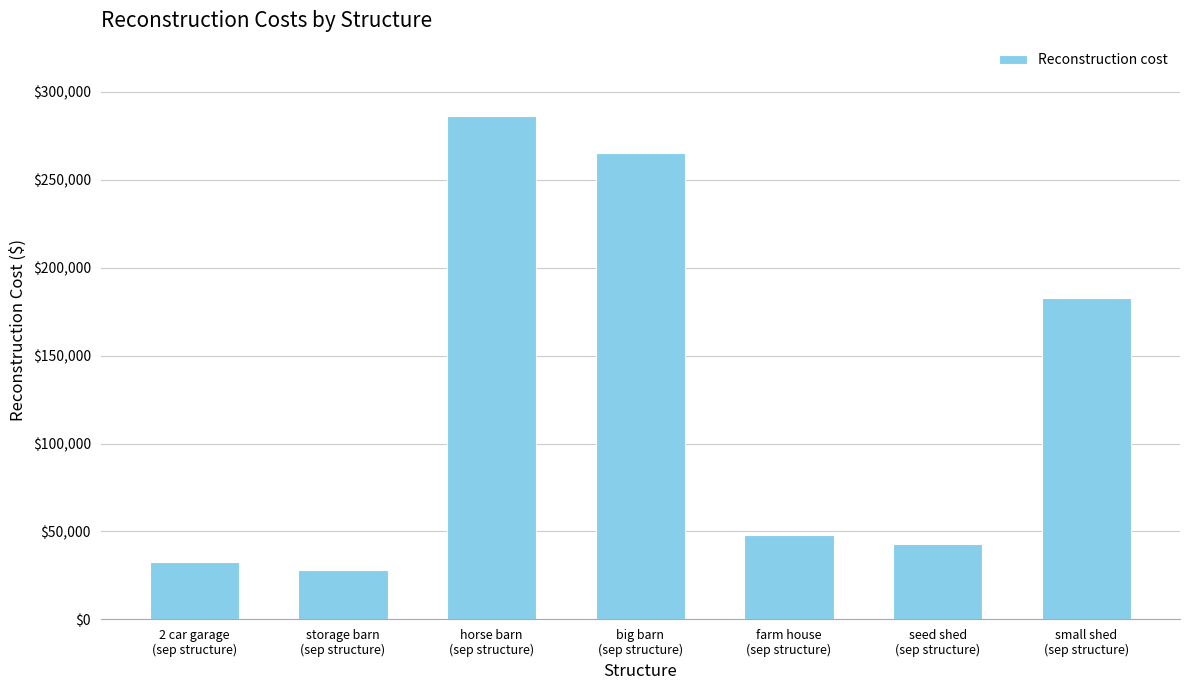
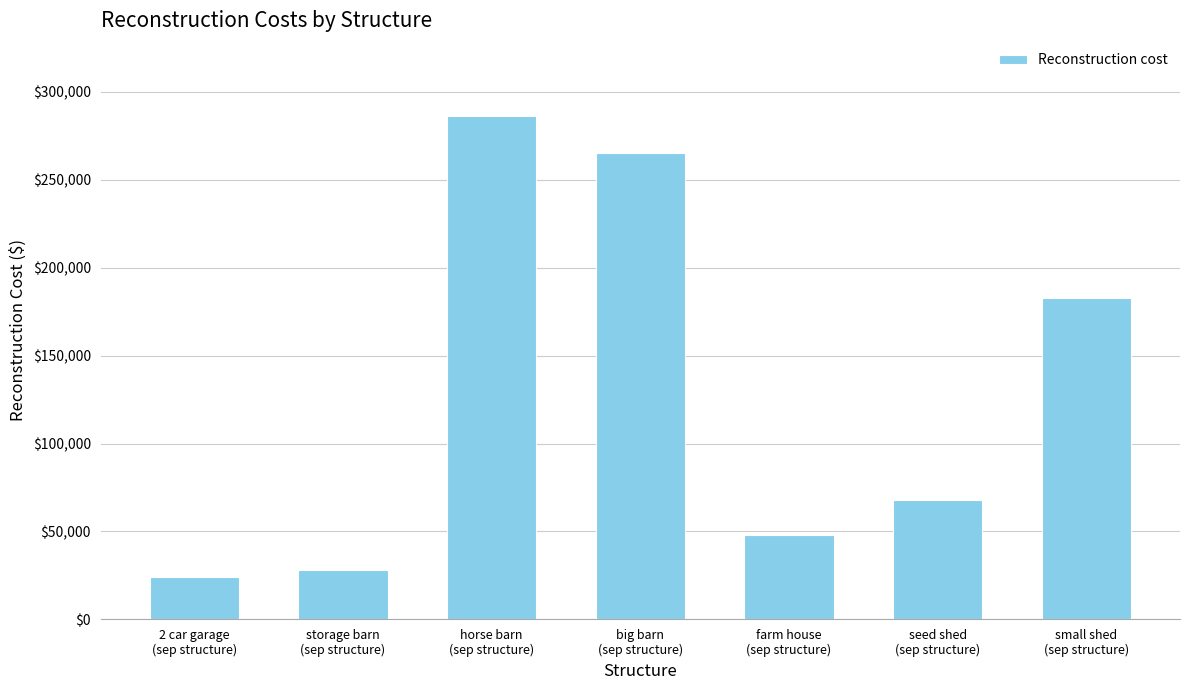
2 car garage (sep structure): $32,000 -> $24,000
seed shed (sep structure): $43,000 -> $68,000
